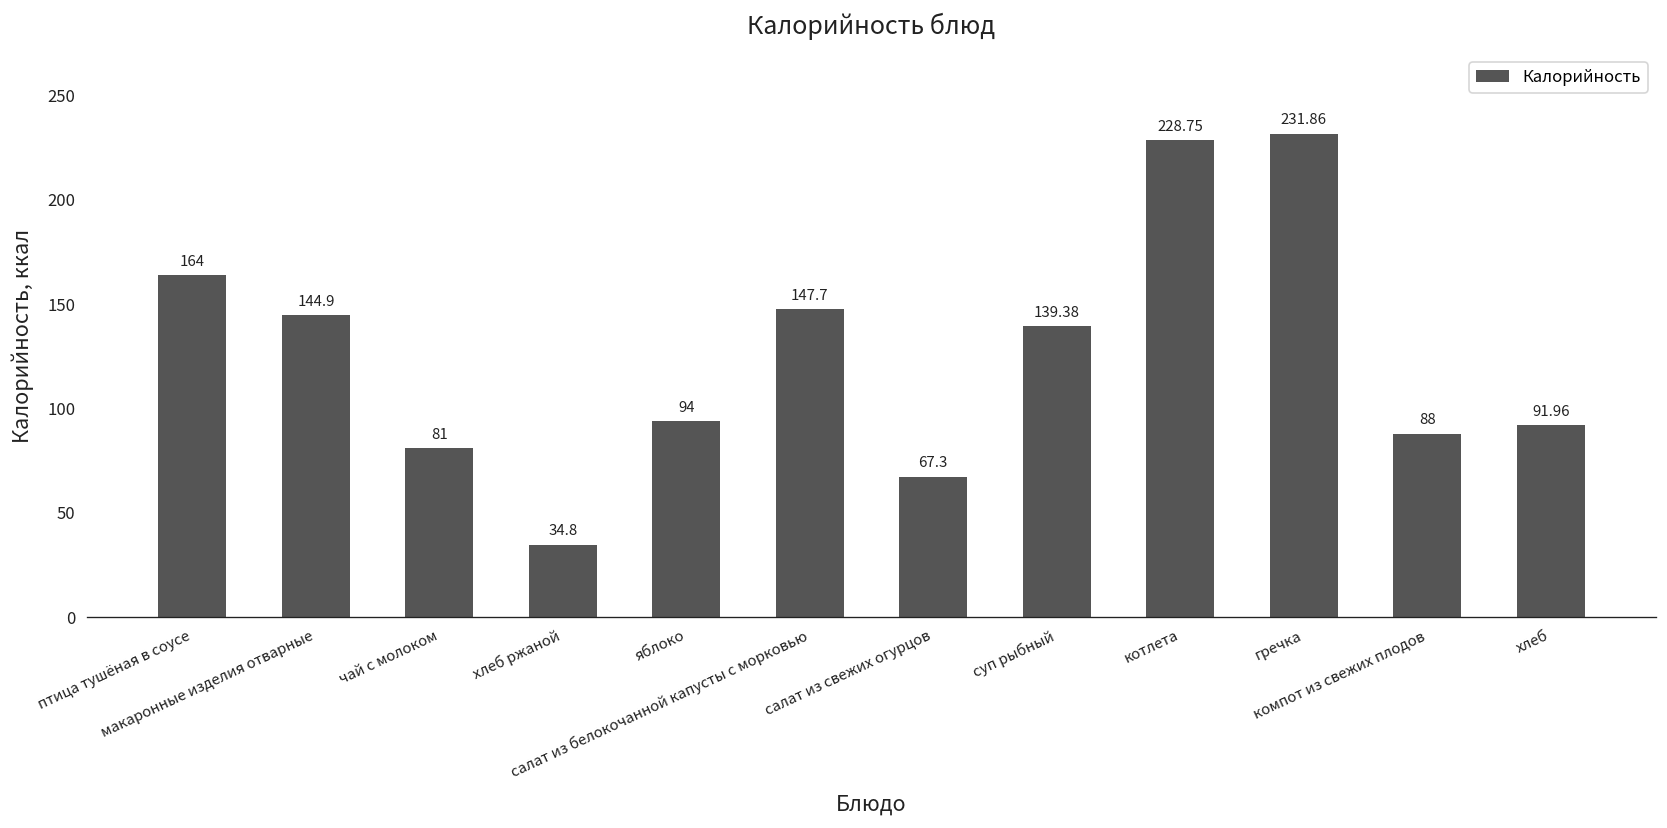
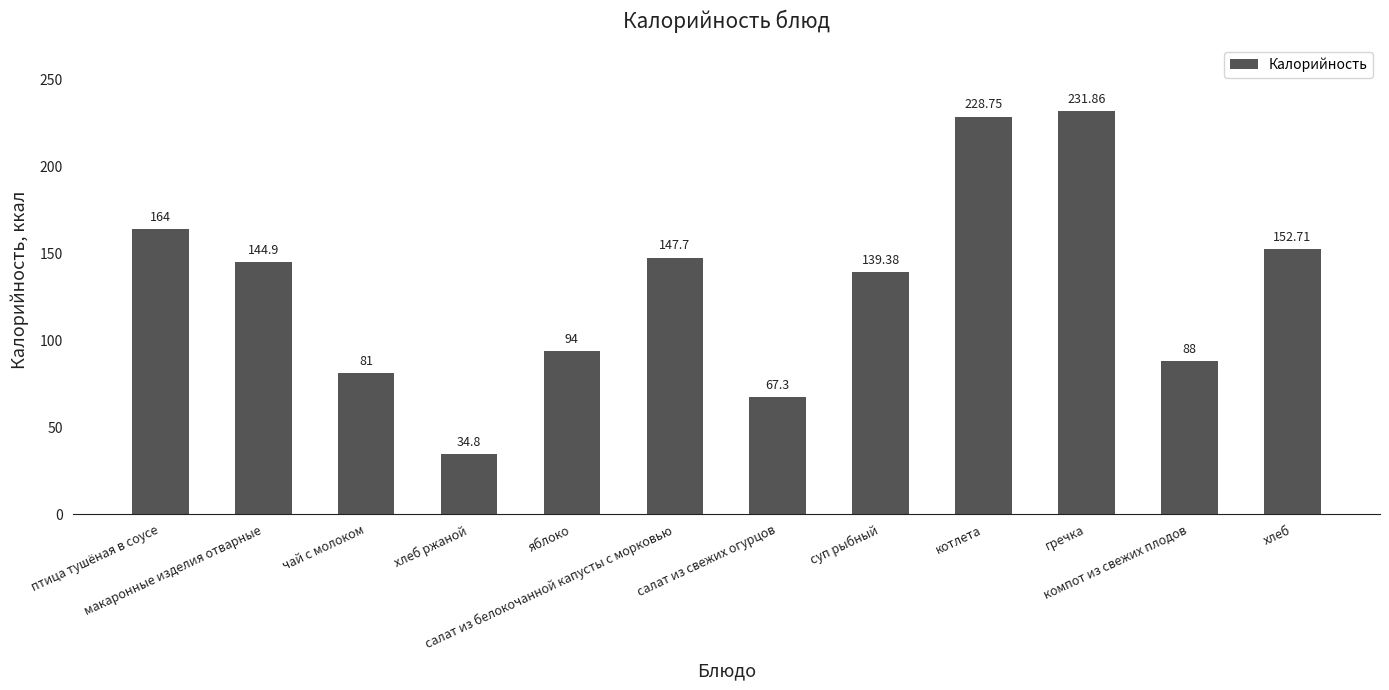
хлеб: 91.96 -> 152.71
